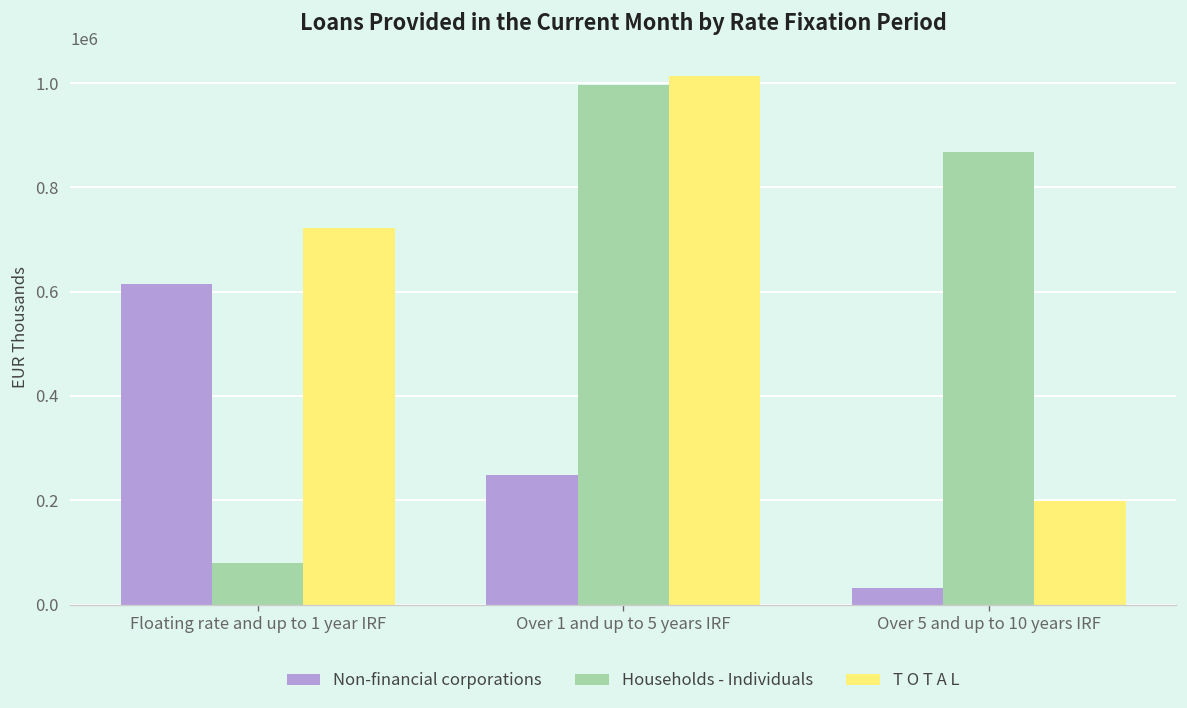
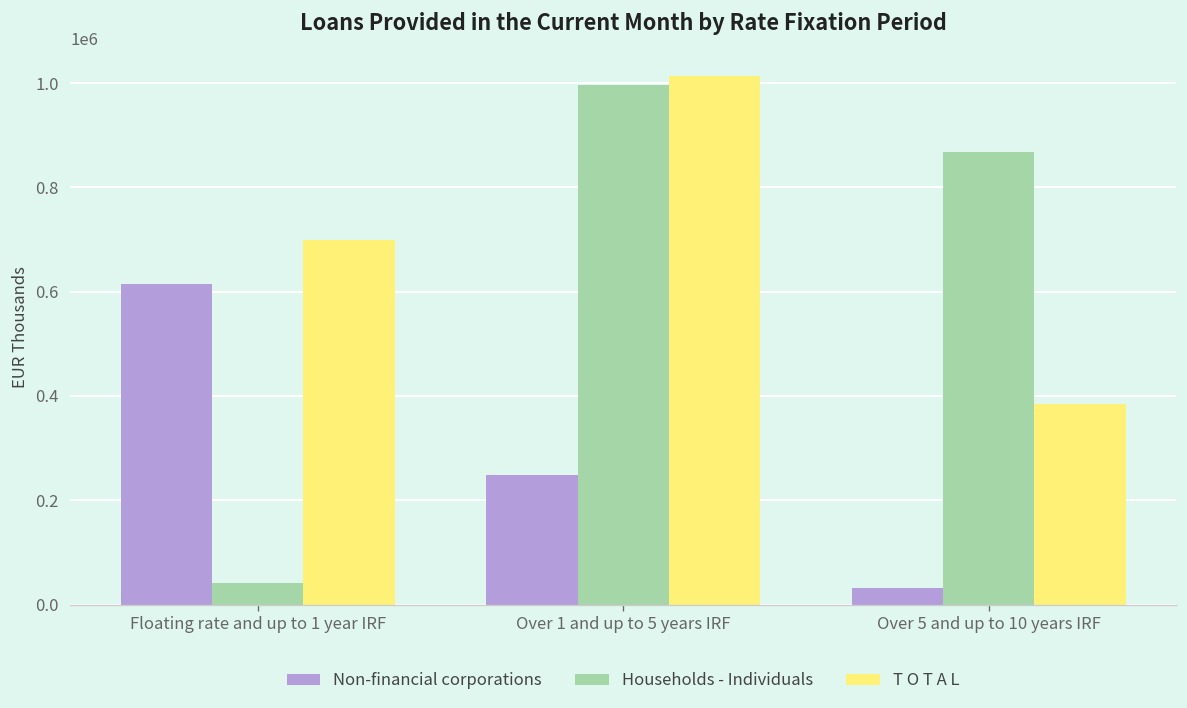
Households - Individuals, Floating rate and up to 1 year IRF: 80000 -> 40000
T O T A L, Floating rate and up to 1 year IRF: 720000 -> 700000
T O T A L, Over 5 and up to 10 years IRF: 200000 -> 380000
